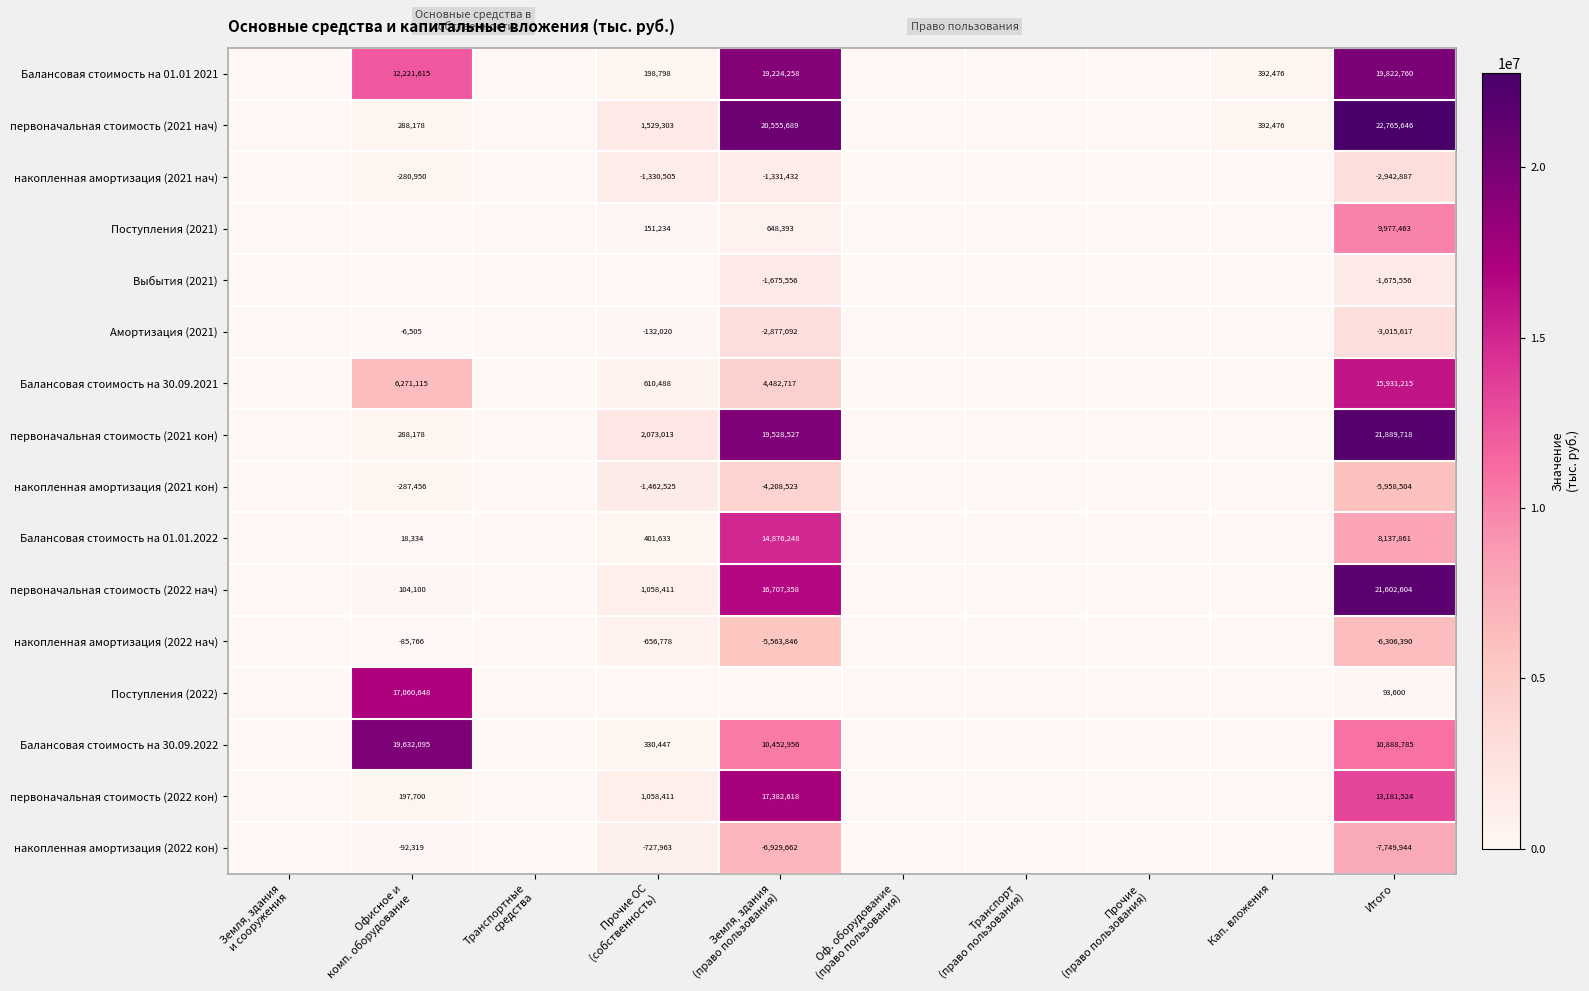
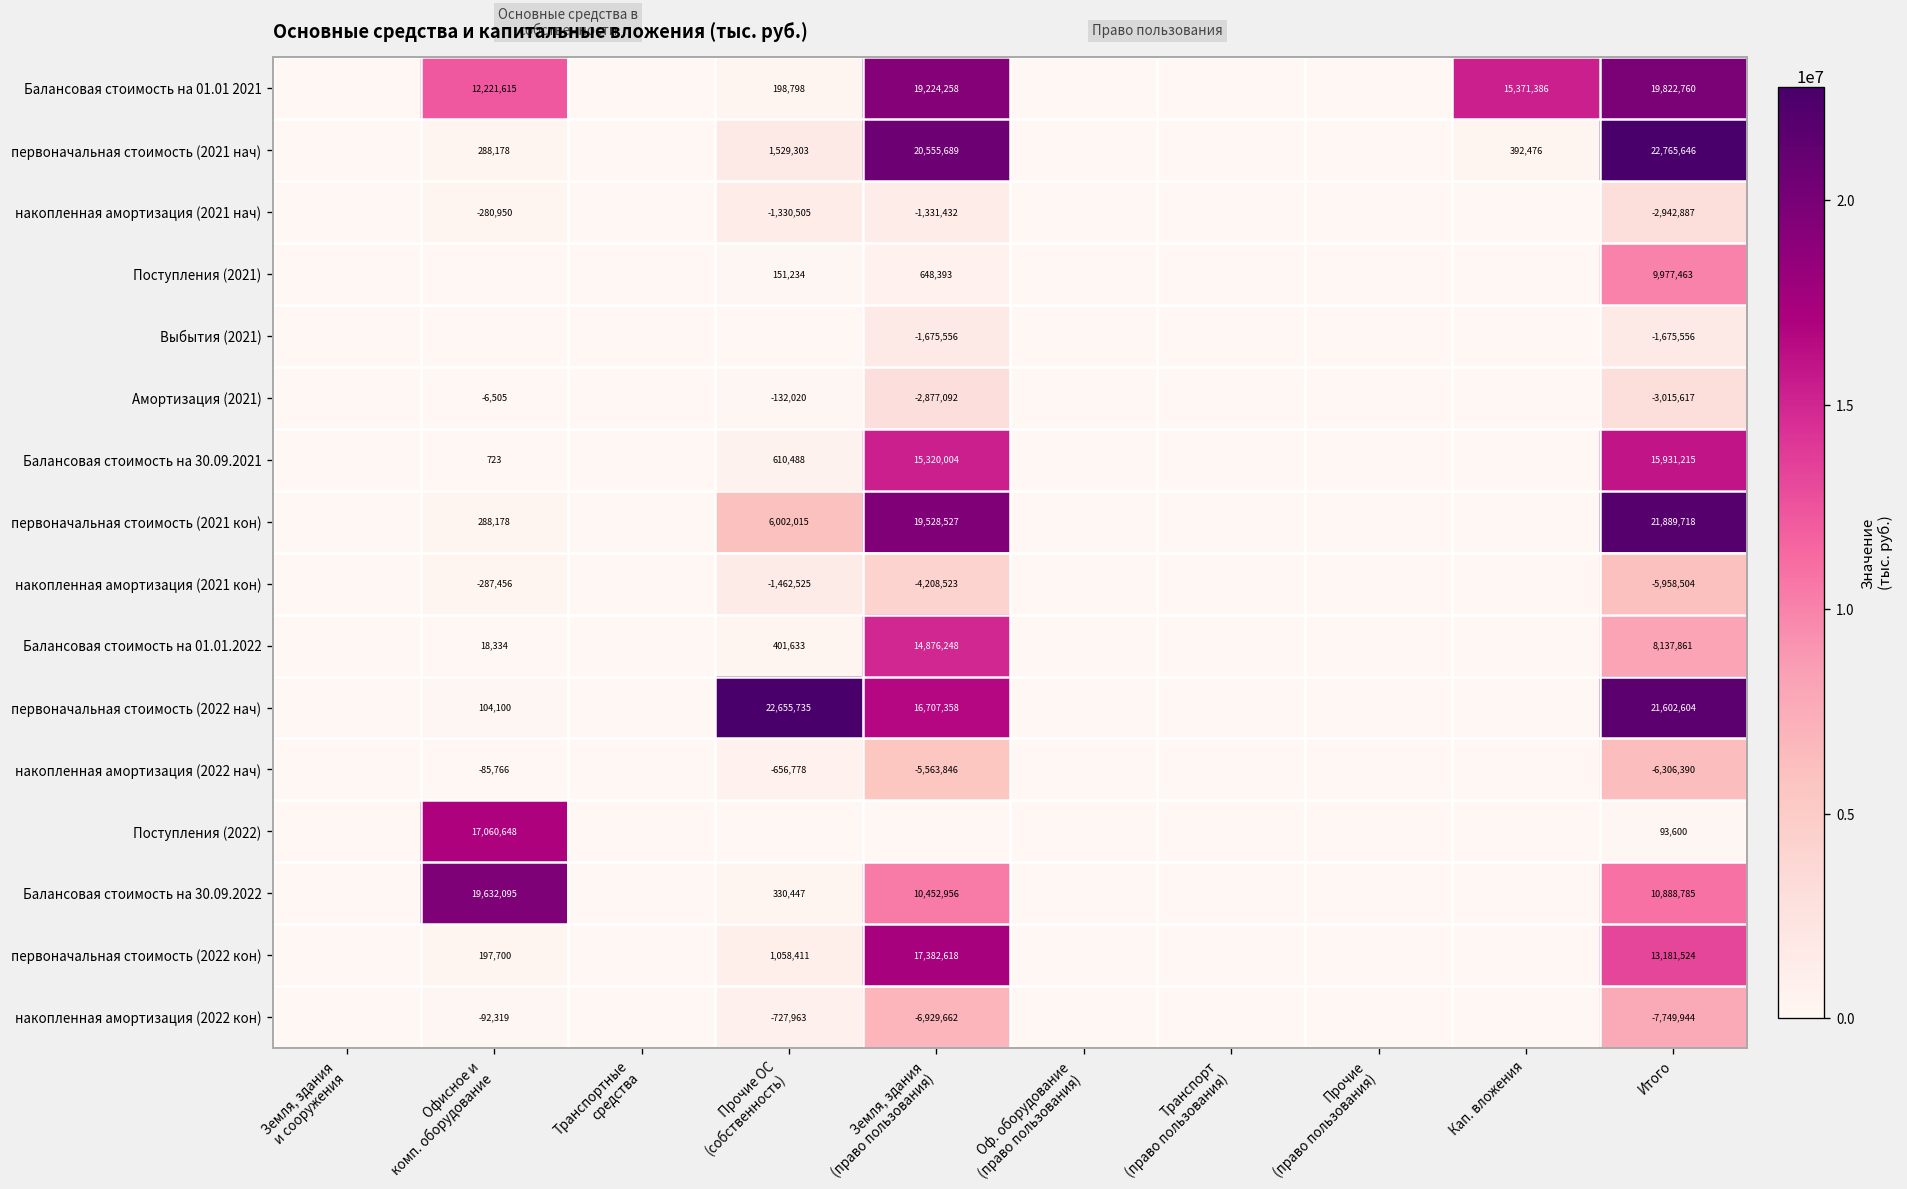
Балансовая стоимость на 01.01 2021, Кап. вложения: 392,476 -> 15,371,386
Балансовая стоимость на 30.09.2021, Офисное и комп. оборудование: 6,271,115 -> 723
Балансовая стоимость на 30.09.2021, Земля, здания (право пользования): 4,482,717 -> 15,320,004
первоначальная стоимость (2021 кон), Прочие ОС (собственность): 2,073,013 -> 6,002,015
первоначальная стоимость (2022 нач), Прочие ОС (собственность): 1,058,411 -> 22,655,735
